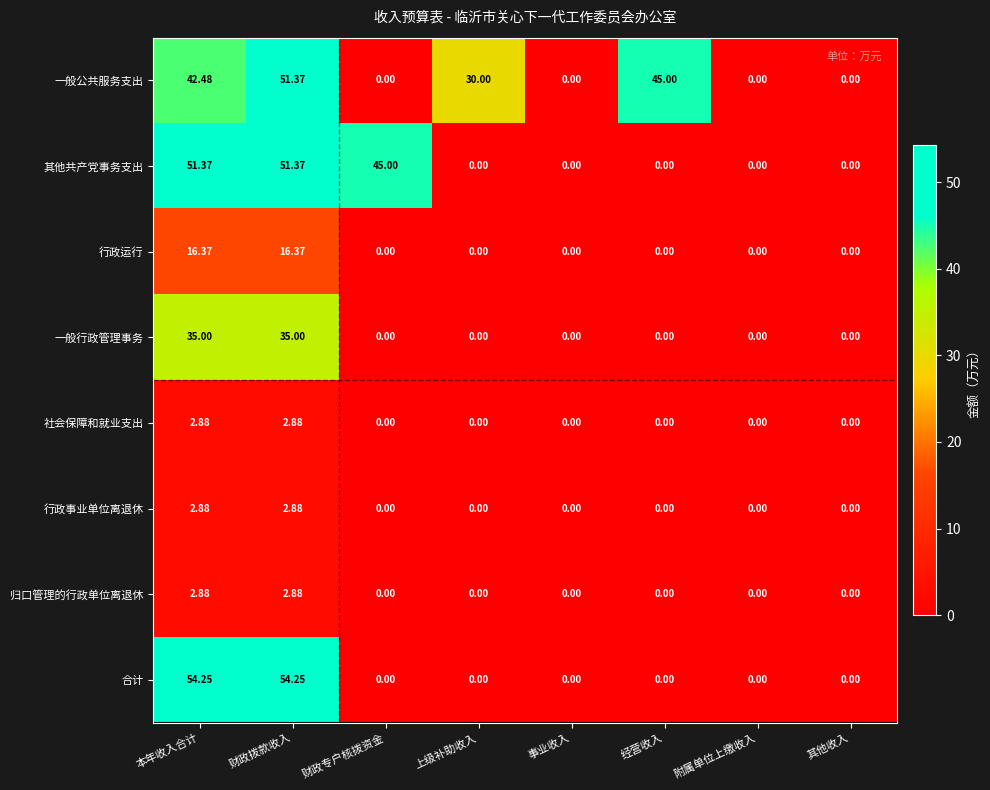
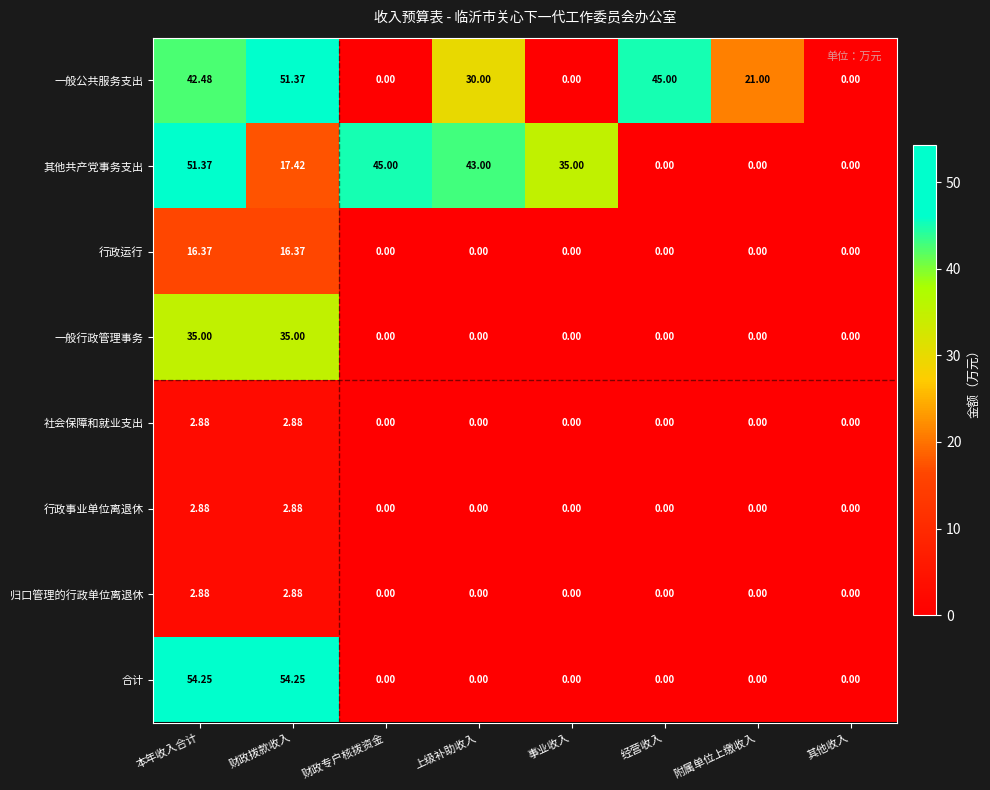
一般公共服务支出, 附属单位上缴收入: 0.00 -> 21.00
其他共产党事务支出, 财政拨款收入: 51.37 -> 17.42
其他共产党事务支出, 上级补助收入: 0.00 -> 43.00
其他共产党事务支出, 事业收入: 0.00 -> 35.00
